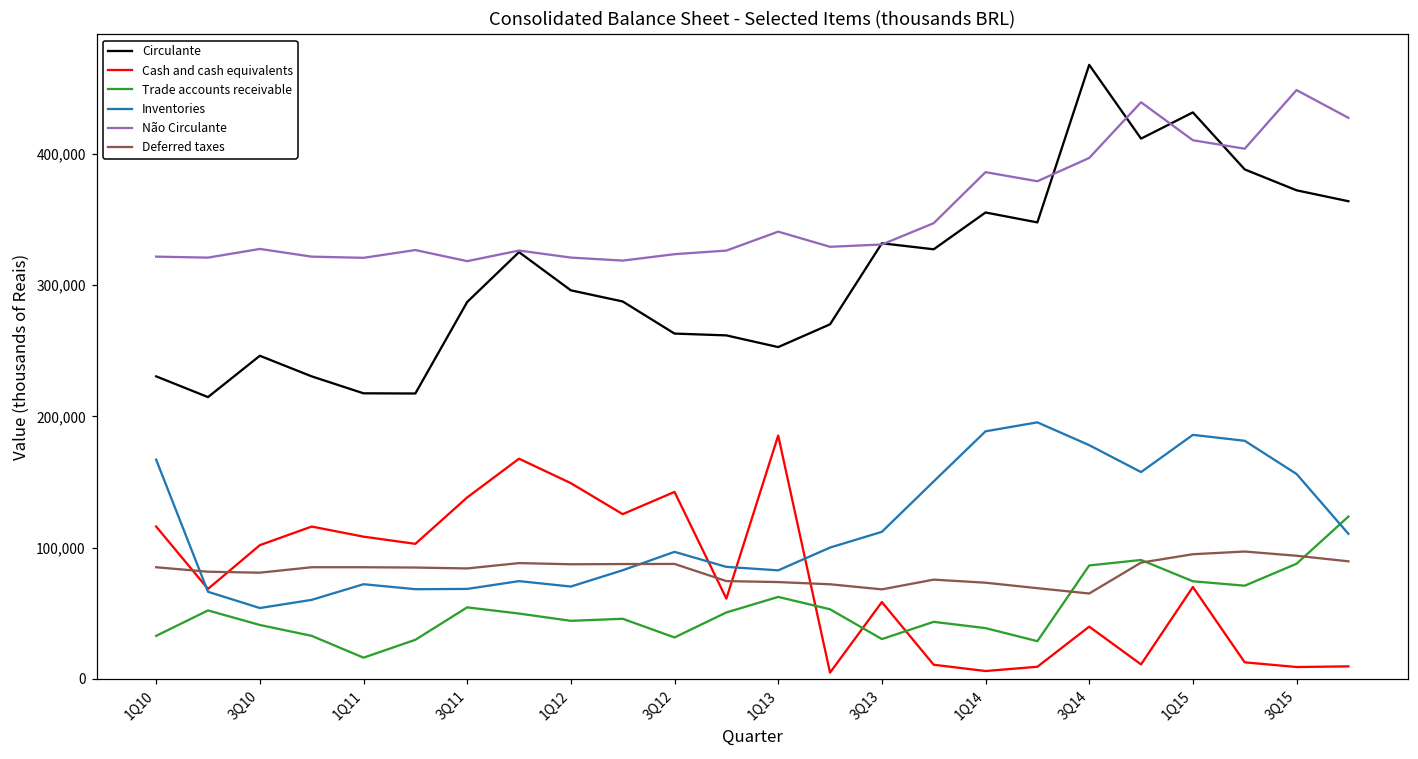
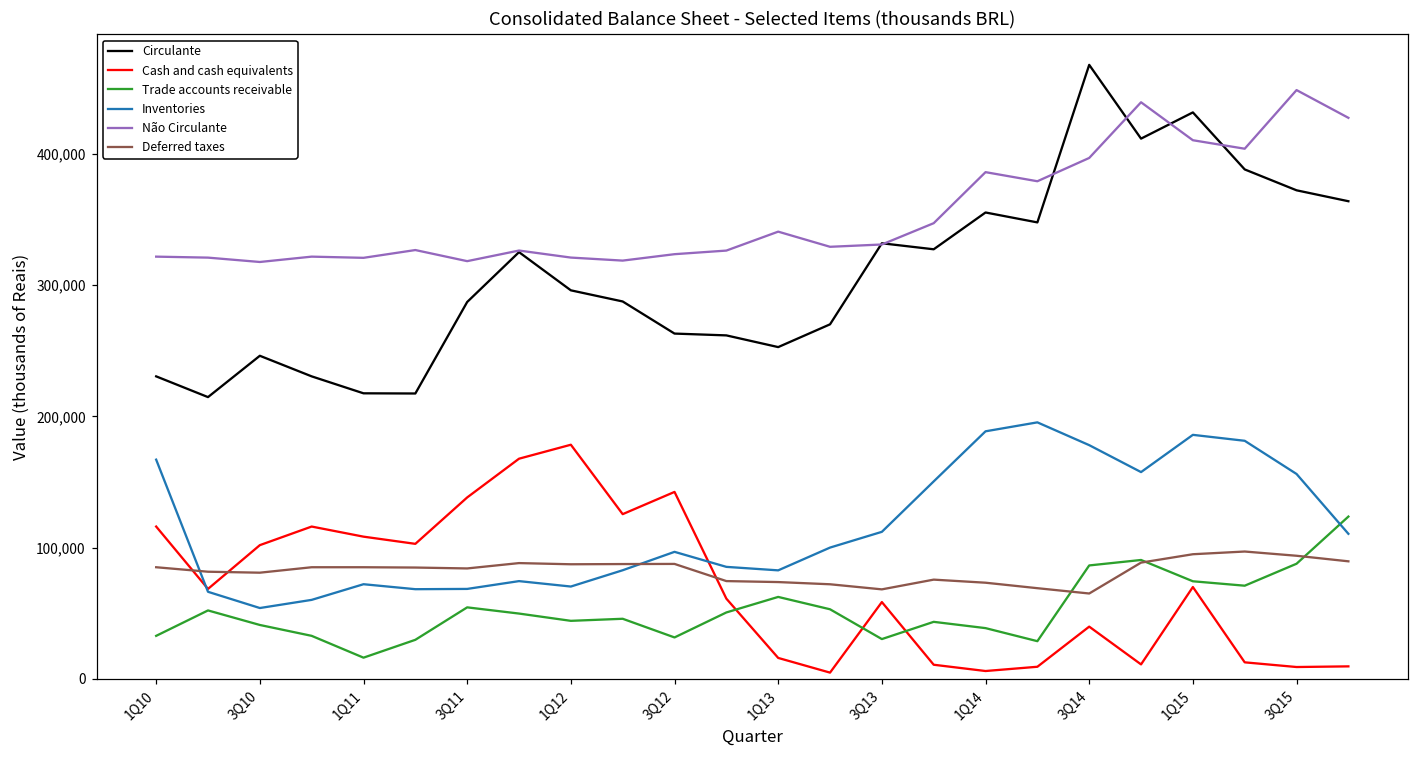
Não Circulante, 3Q10: 328,000 -> 318,000
Cash and cash equivalents, 1Q12: 149,000 -> 178,000
Cash and cash equivalents, 1Q13: 185,000 -> 16,000
